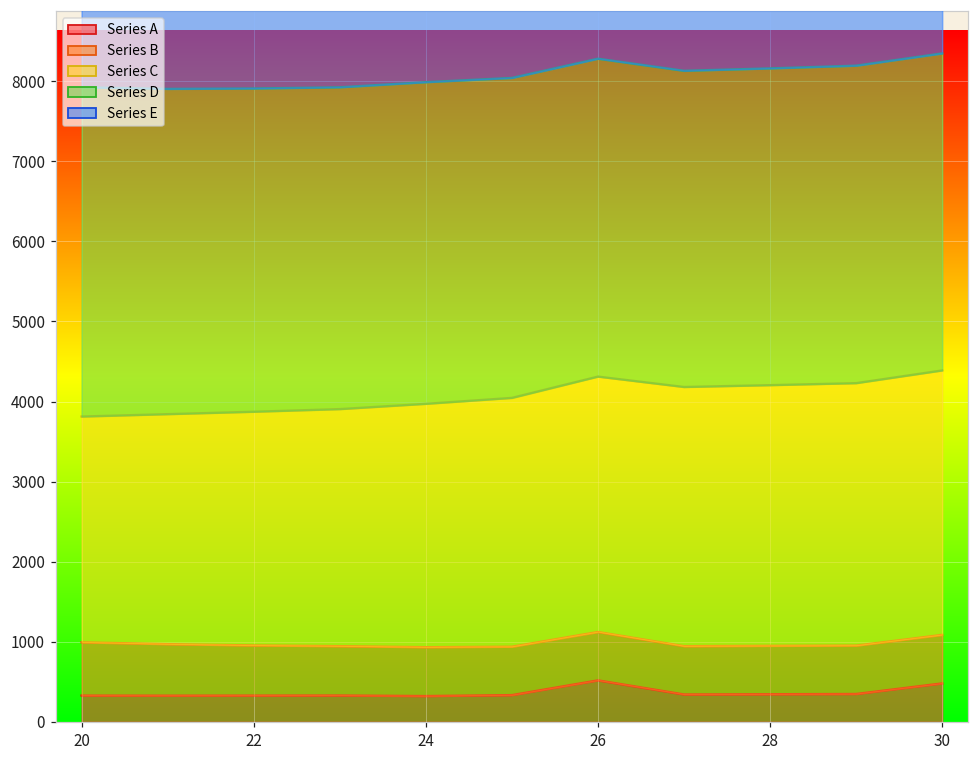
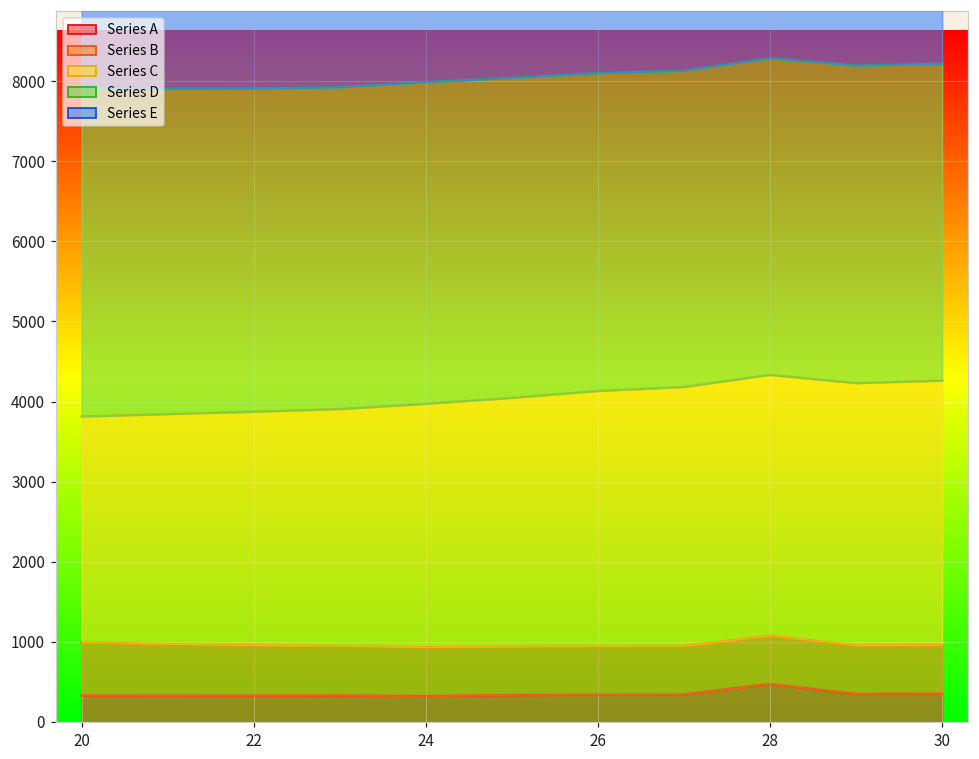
Series A, 26: 500 -> 300
Series A, 28: 300 -> 500
Series A, 30: 500 -> 400
